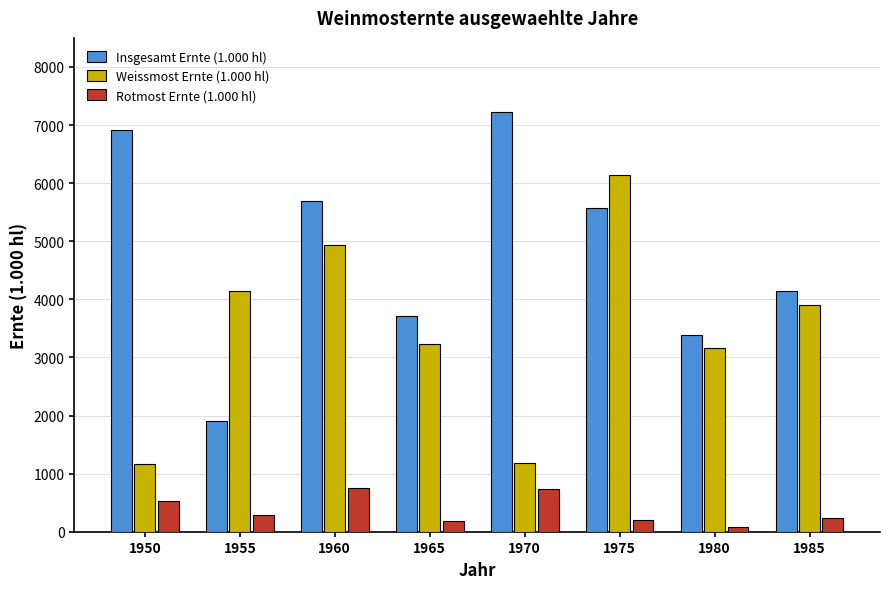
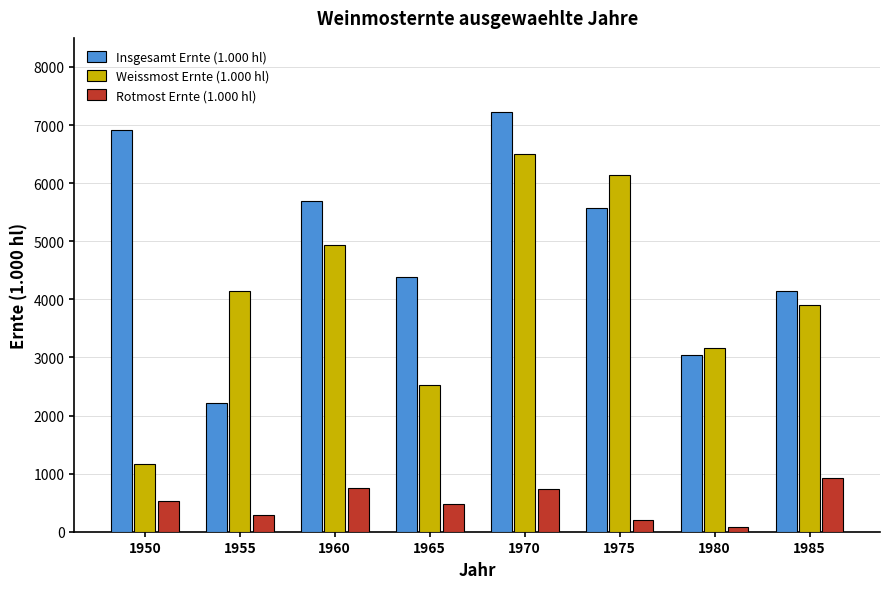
Insgesamt Ernte (1.000 hl), 1955: 1900 -> 2200
Insgesamt Ernte (1.000 hl), 1965: 3700 -> 4400
Weissmost Ernte (1.000 hl), 1965: 3200 -> 2500
Rotmost Ernte (1.000 hl), 1965: 200 -> 500
Weissmost Ernte (1.000 hl), 1970: 1200 -> 6500
Insgesamt Ernte (1.000 hl), 1980: 3400 -> 3000
Rotmost Ernte (1.000 hl), 1985: 200 -> 900
